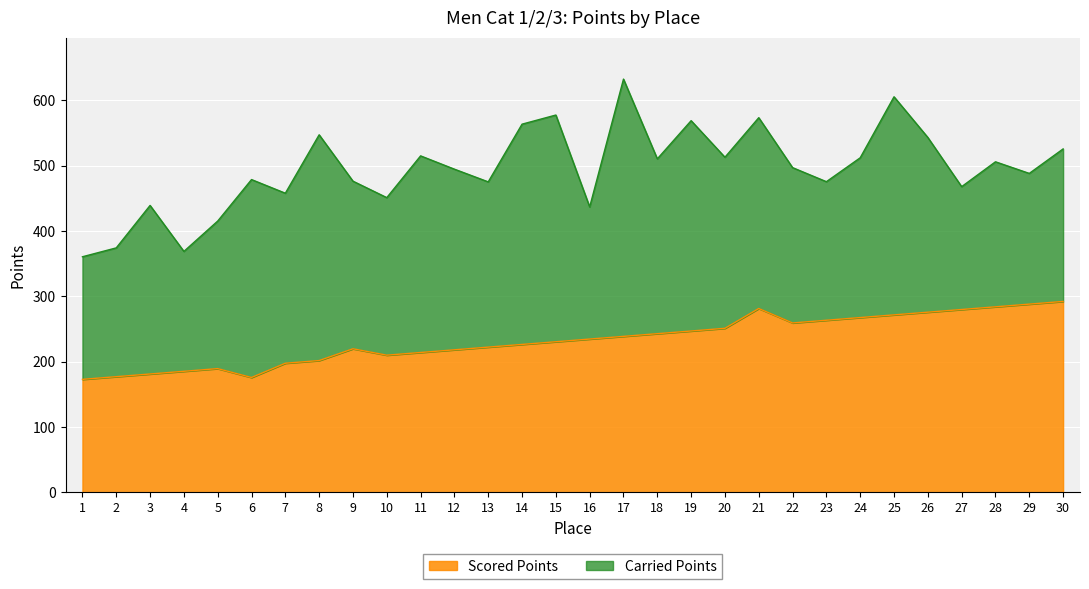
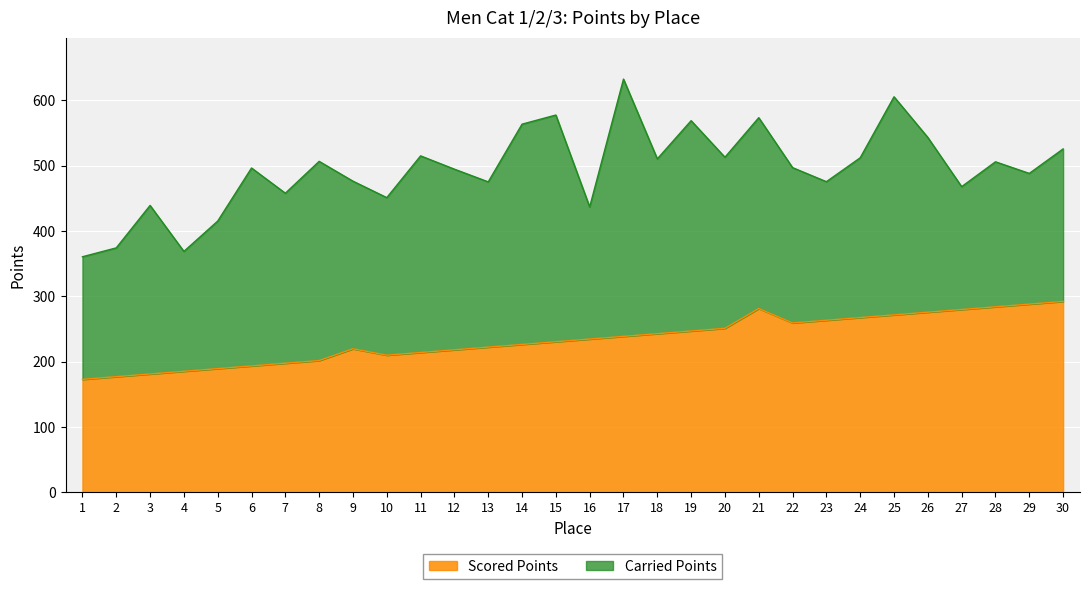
Scored Points, 6: 180 -> 190
Carried Points, 8: 350 -> 300
